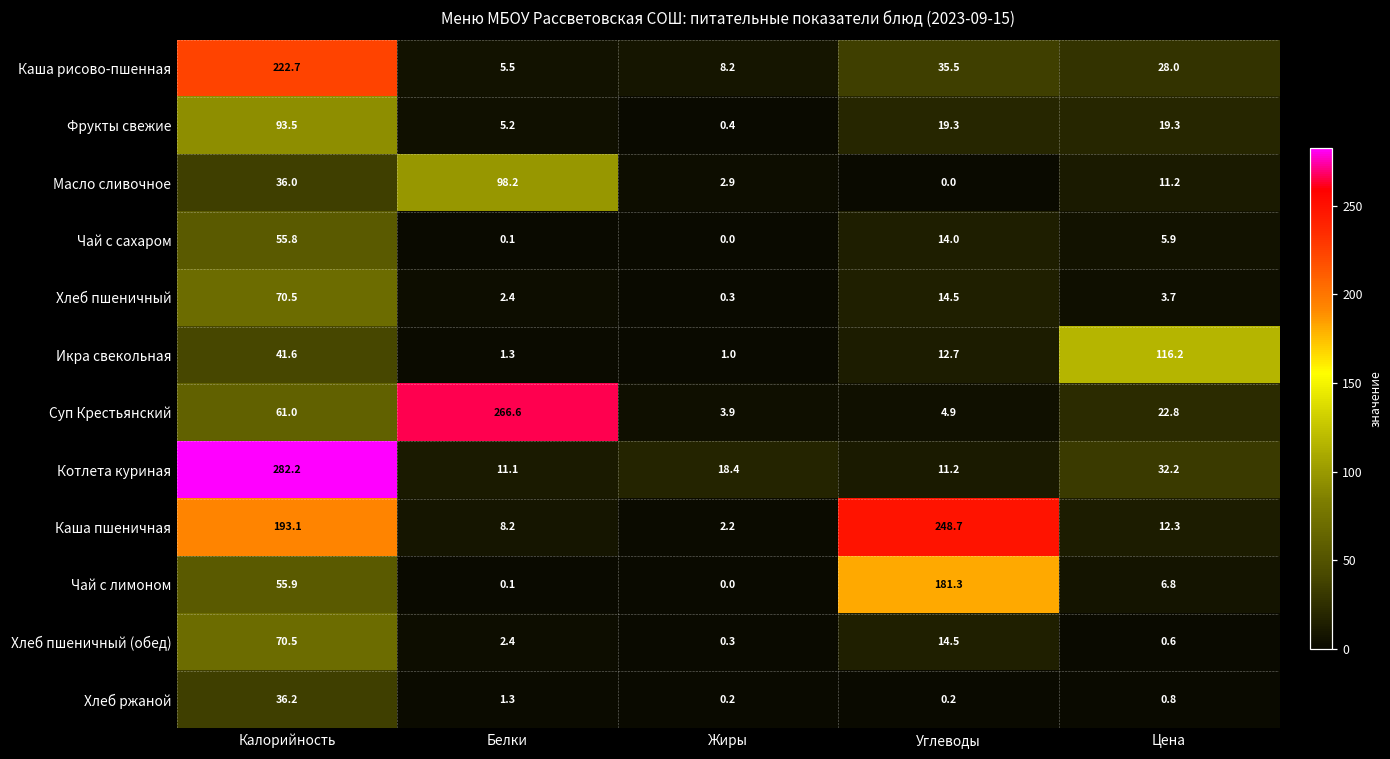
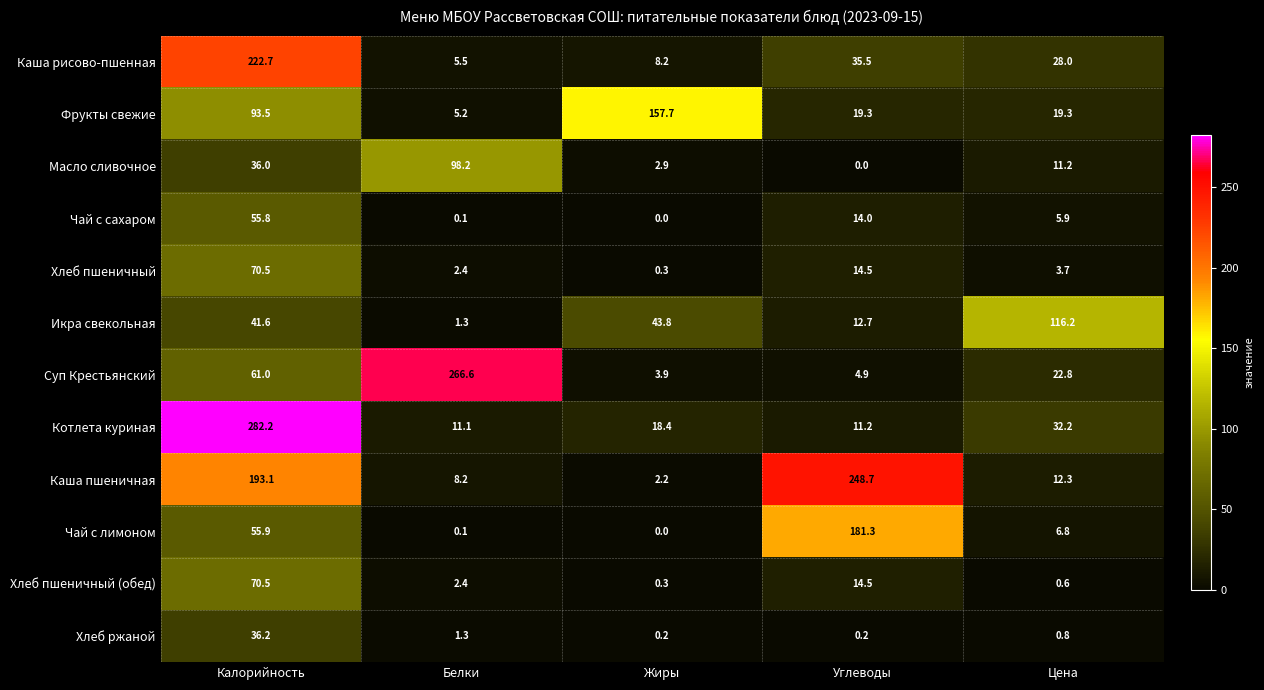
Фрукты свежие, Жиры: 0.4 -> 157.7
Икра свекольная, Жиры: 1.0 -> 43.8
